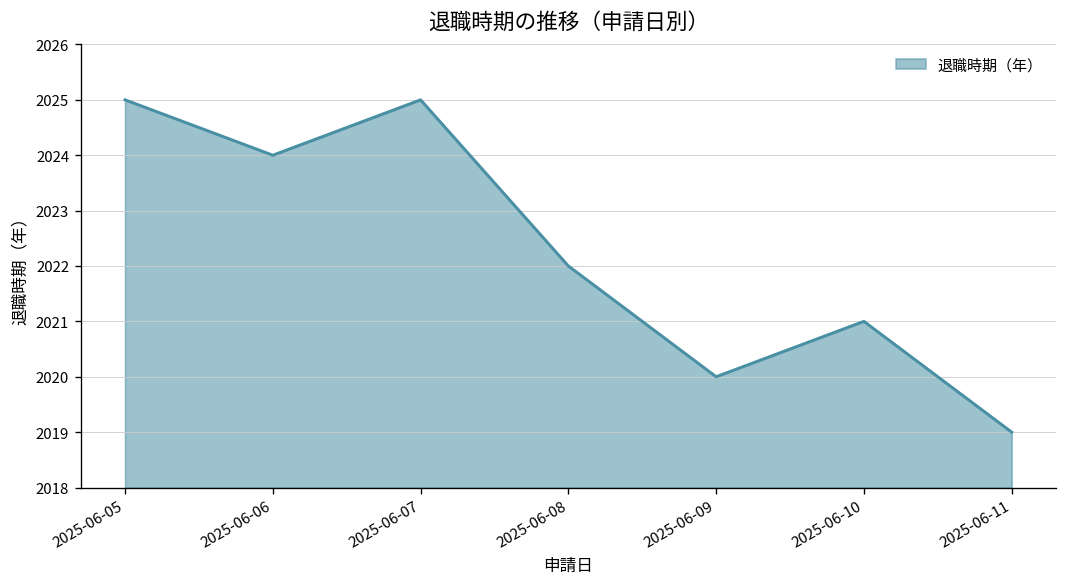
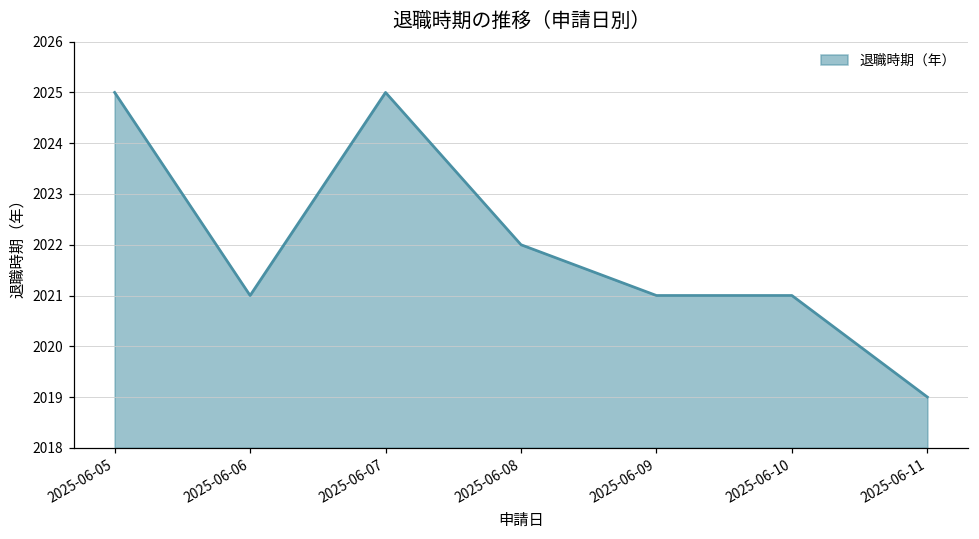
2025-06-06: 2024 -> 2021
2025-06-09: 2020 -> 2021
